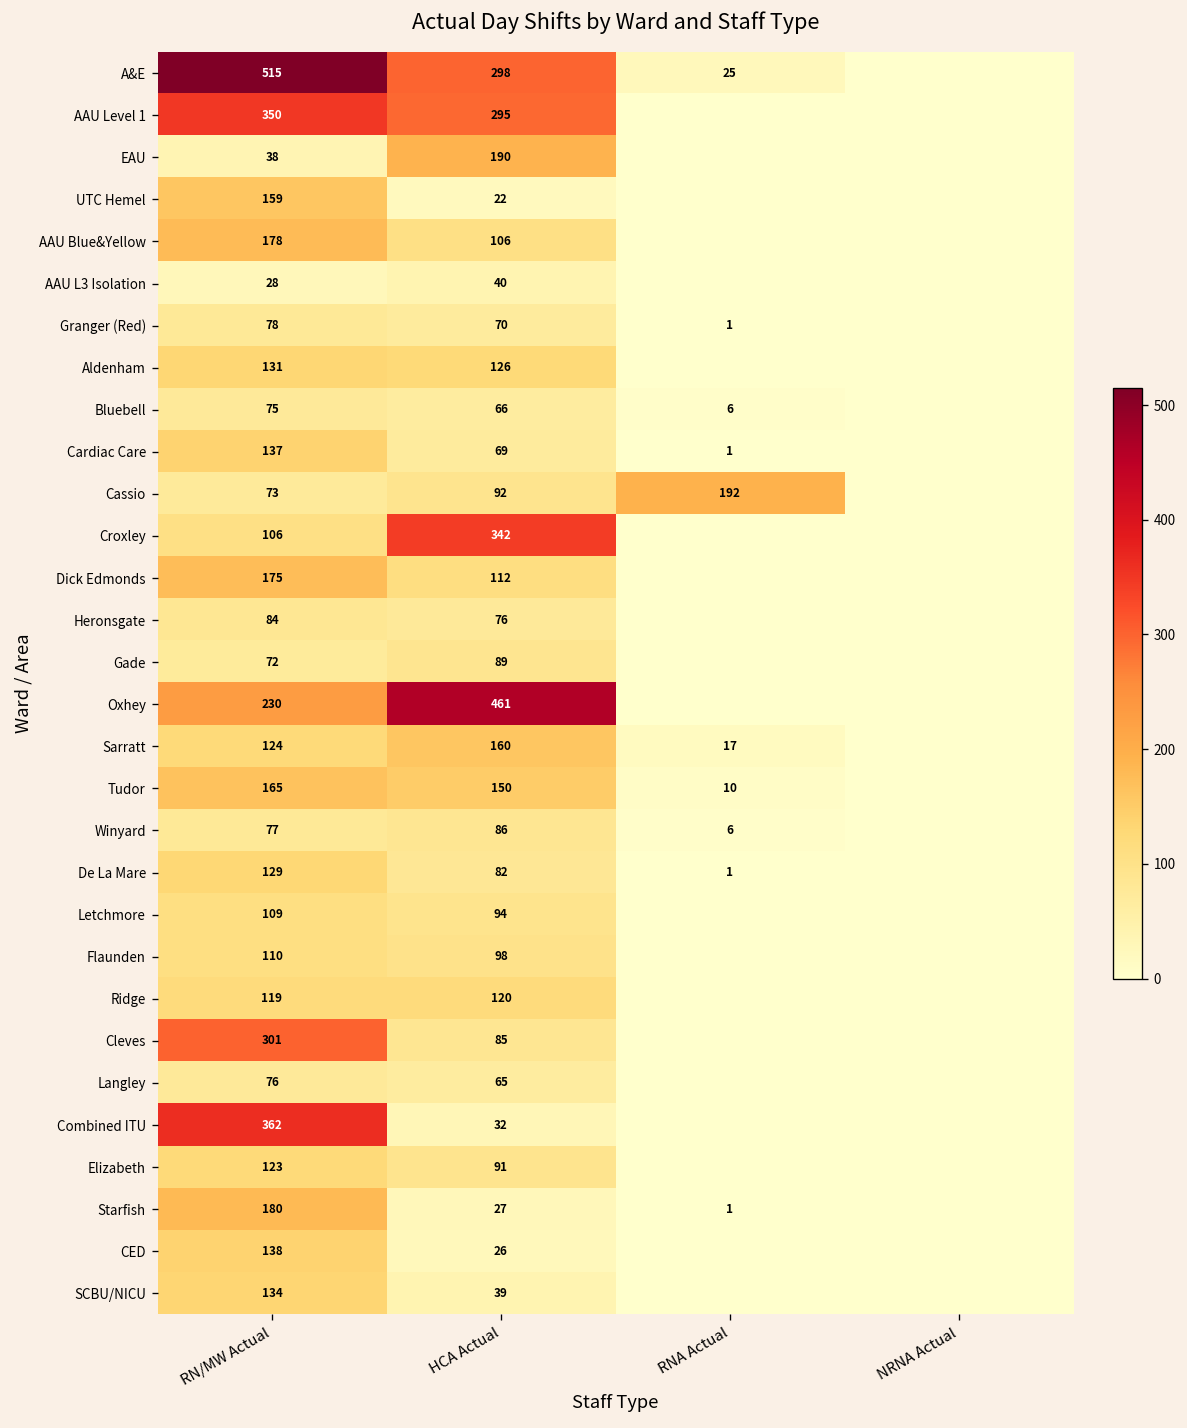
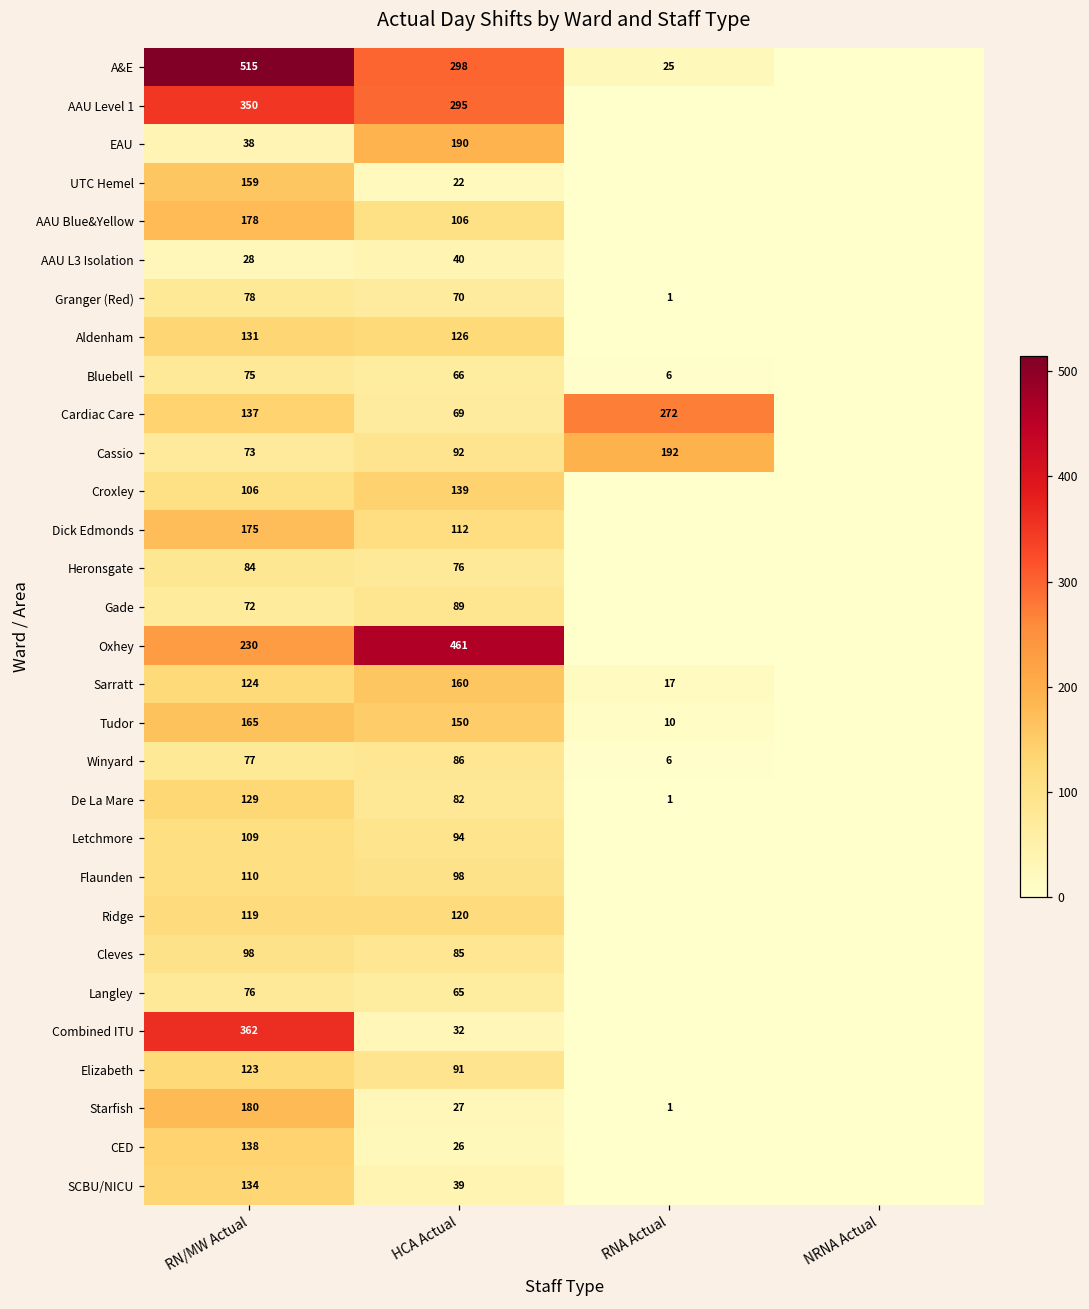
Cardiac Care, RNA Actual: 1 -> 272
Croxley, HCA Actual: 342 -> 139
Cleves, RN/MW Actual: 301 -> 98
